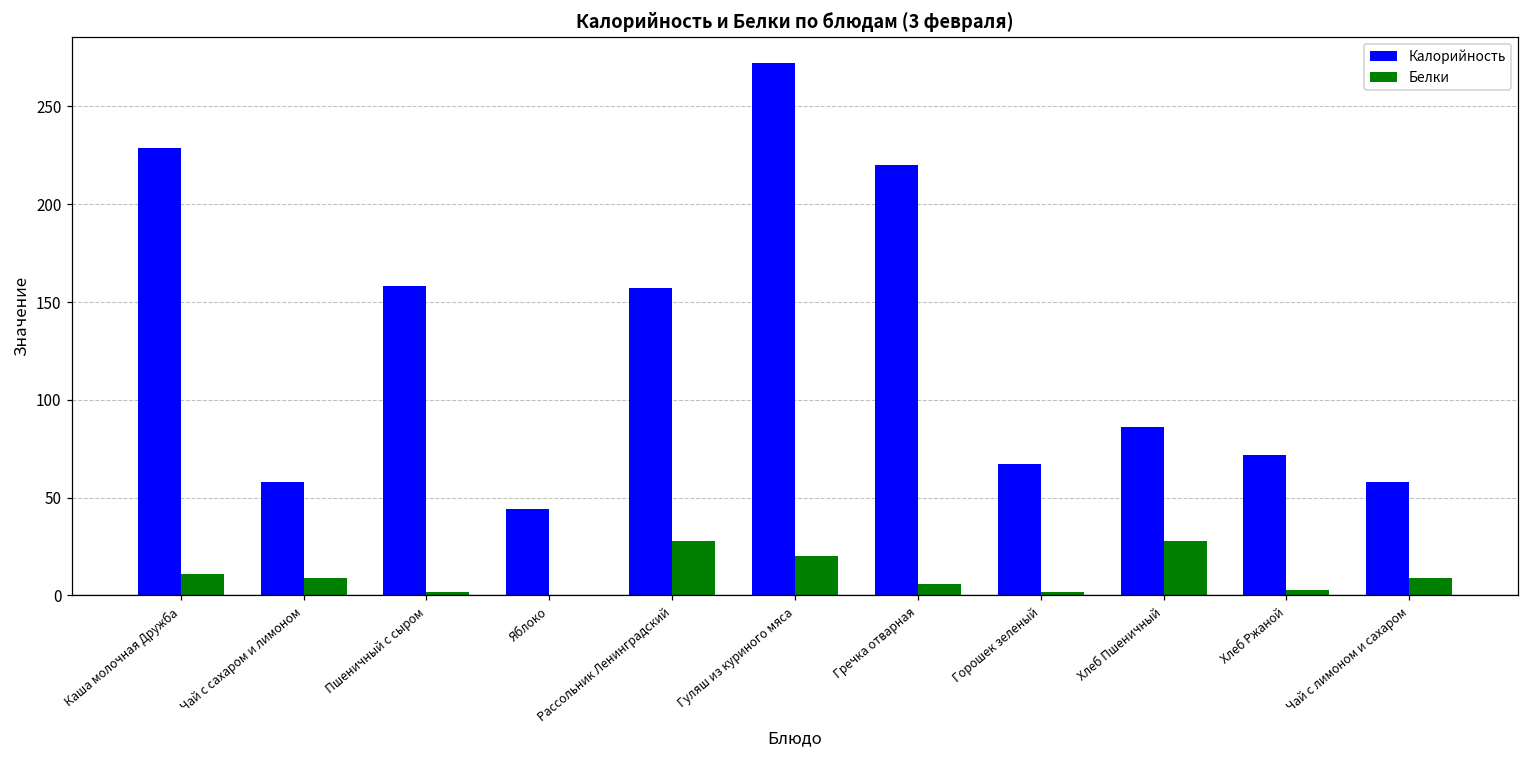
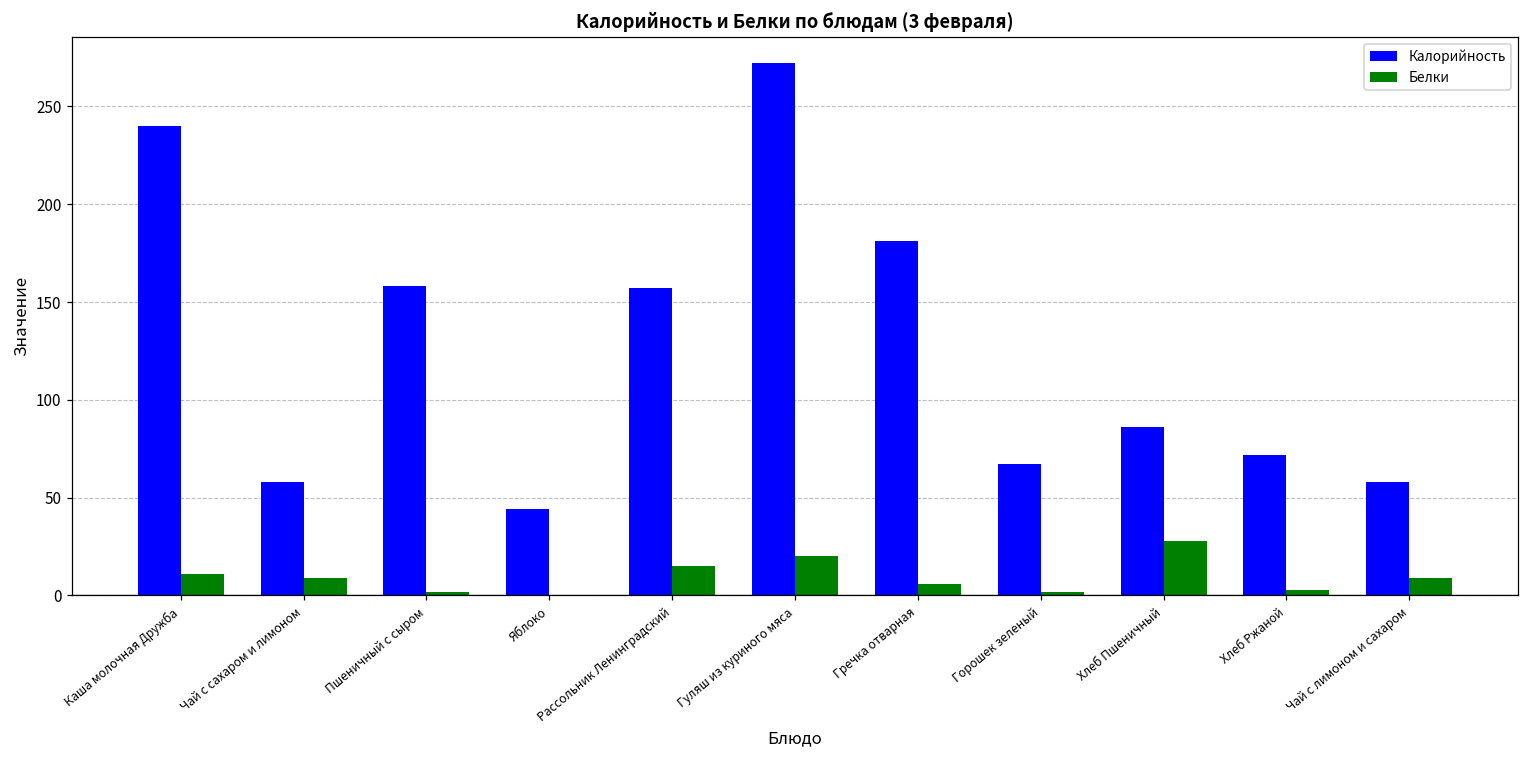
Калорийность, Каша молочная Дружба: 229 -> 240
Белки, Рассольник Ленинградский: 28 -> 15
Калорийность, Гречка отварная: 220 -> 181
